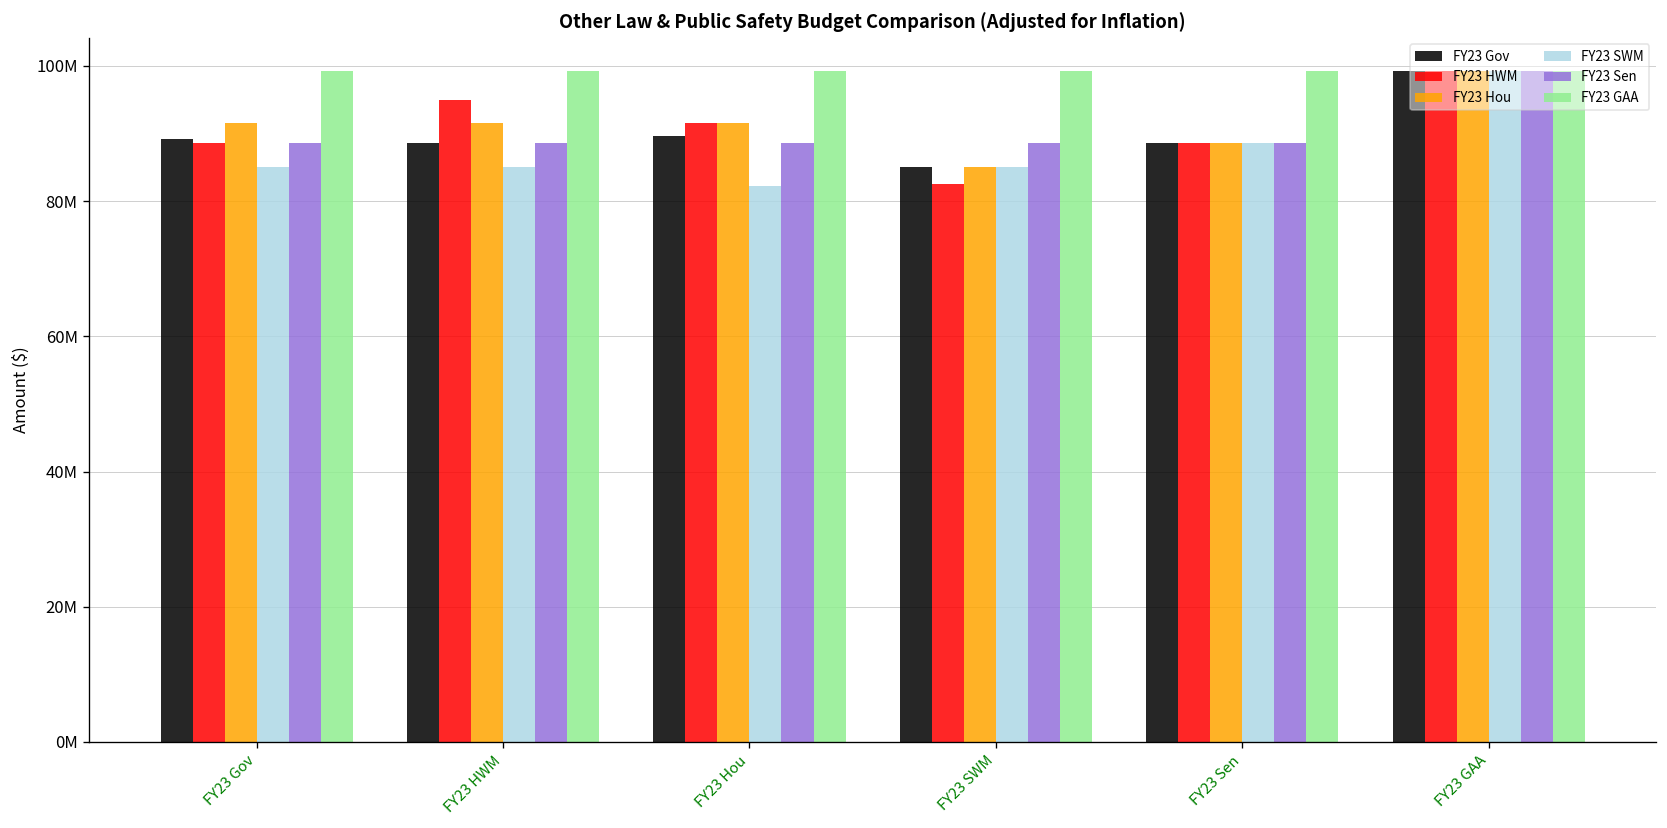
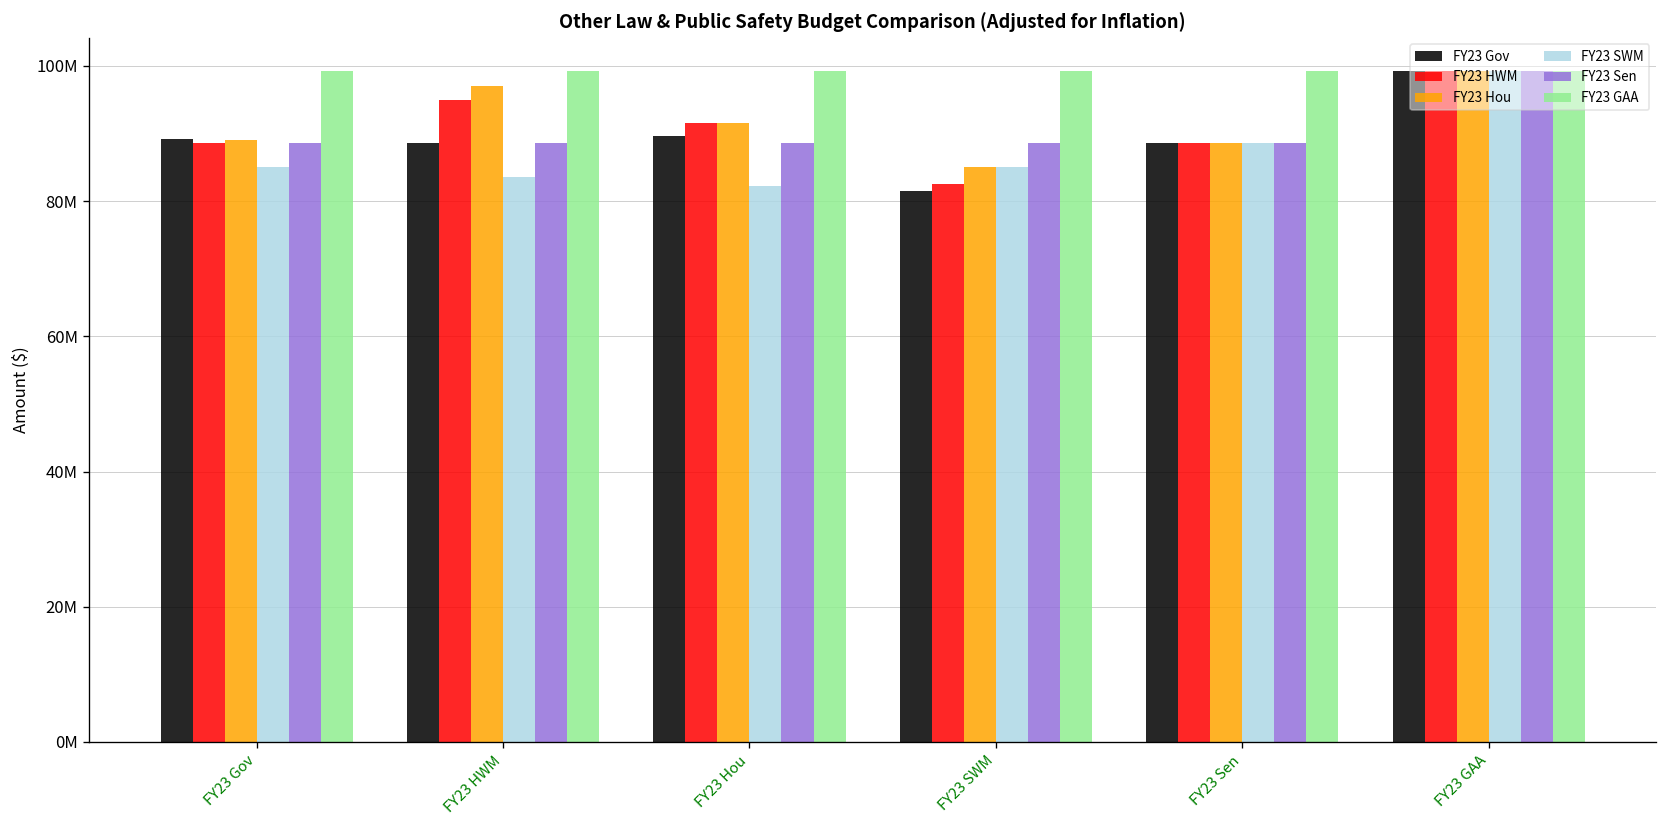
FY23 Hou, FY23 Gov: 92000000 -> 89000000
FY23 Hou, FY23 HWM: 92000000 -> 97000000
FY23 SWM, FY23 HWM: 85000000 -> 84000000
FY23 Gov, FY23 SWM: 85000000 -> 82000000
